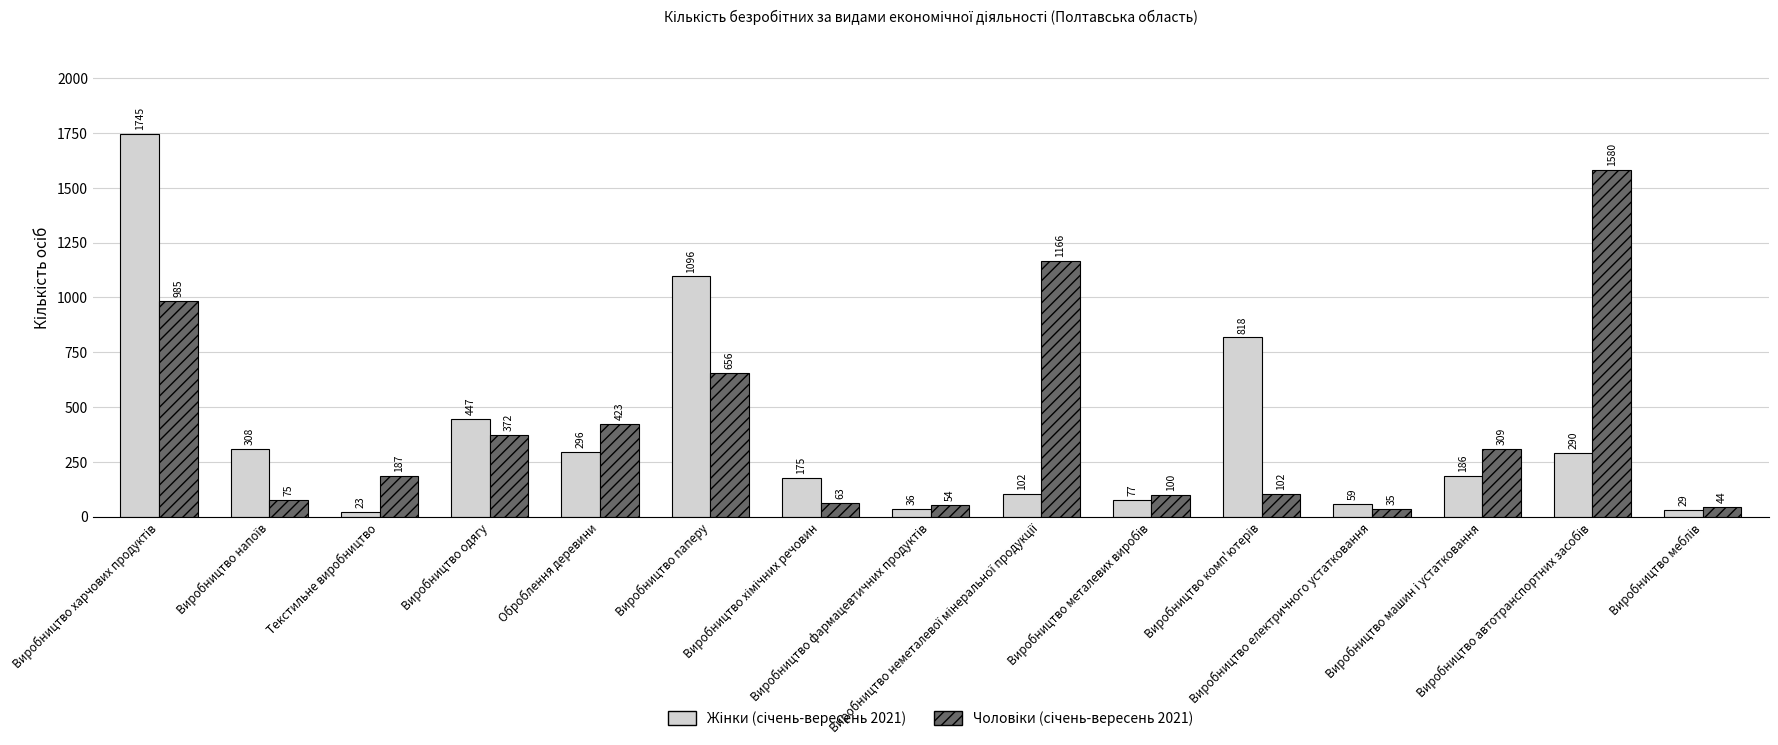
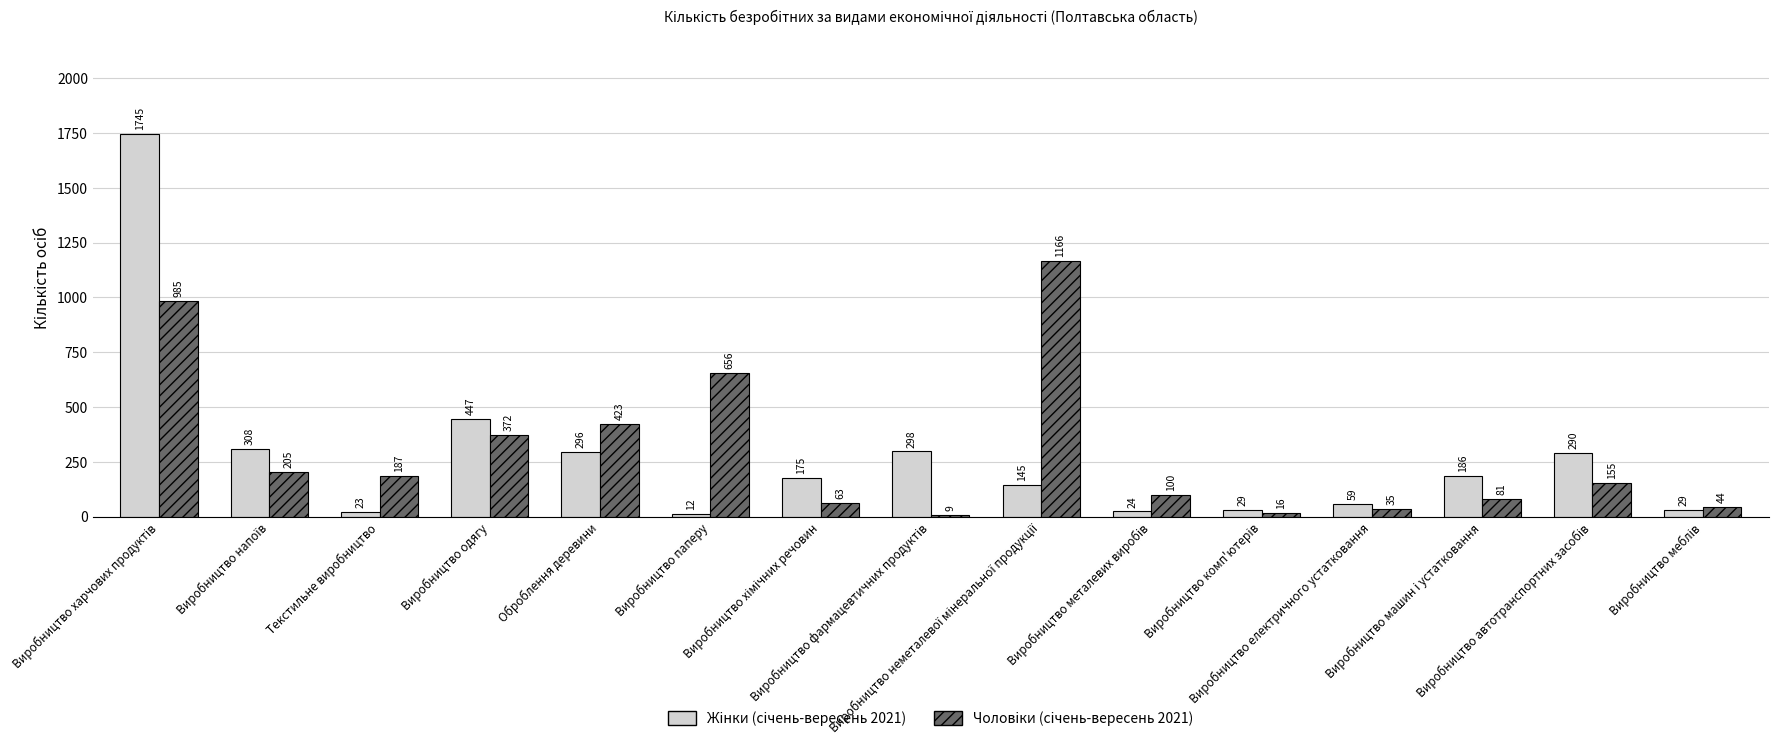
Чоловіки (січень-вересень 2021), Виробництво напоїв: 75 -> 205
Жінки (січень-вересень 2021), Виробництво паперу: 1096 -> 12
Жінки (січень-вересень 2021), Виробництво фармацевтичних продуктів: 36 -> 298
Чоловіки (січень-вересень 2021), Виробництво фармацевтичних продуктів: 54 -> 9
Жінки (січень-вересень 2021), Виробництво неметалевої мінеральної продукції: 102 -> 145
Жінки (січень-вересень 2021), Виробництво металевих виробів: 77 -> 24
Жінки (січень-вересень 2021), Виробництво комп'ютерів: 818 -> 29
Чоловіки (січень-вересень 2021), Виробництво комп'ютерів: 102 -> 16
Чоловіки (січень-вересень 2021), Виробництво машин і устатковання: 309 -> 81
Чоловіки (січень-вересень 2021), Виробництво автотранспортних засобів: 1580 -> 155
